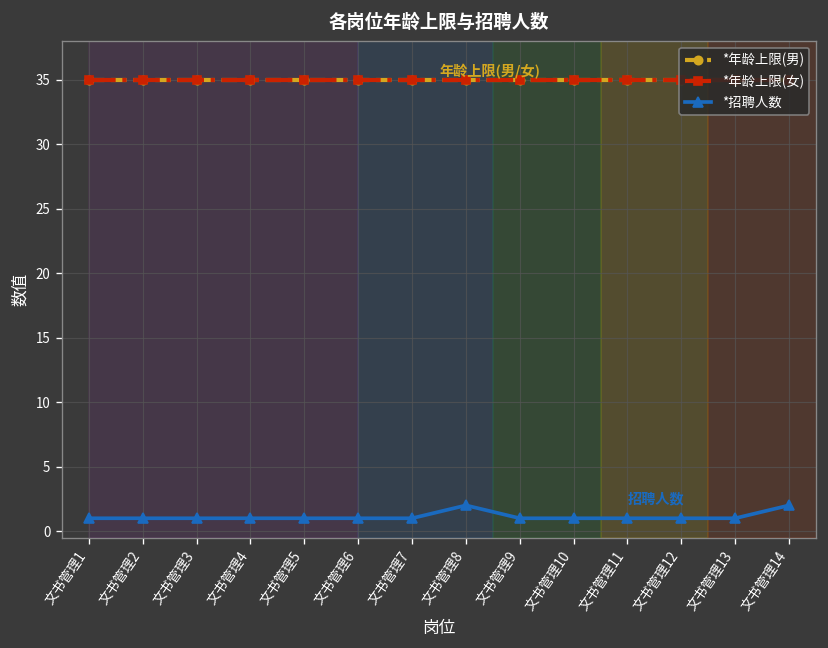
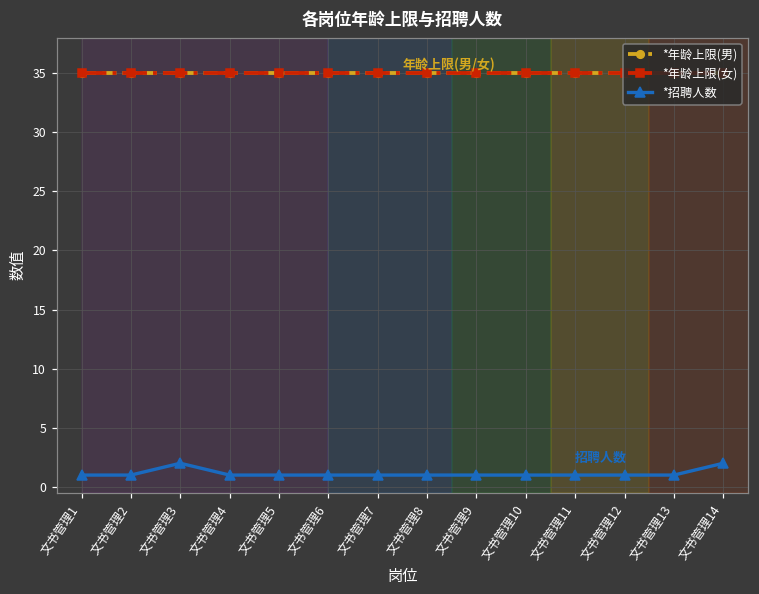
*招聘人数, 文书管理3: 1 -> 2
*招聘人数, 文书管理8: 2 -> 1
